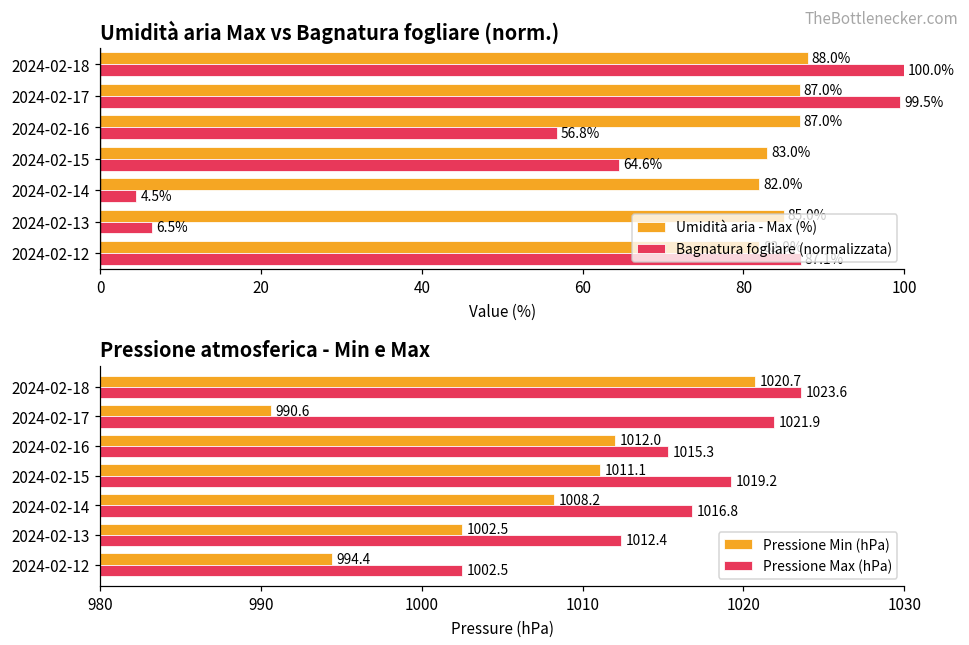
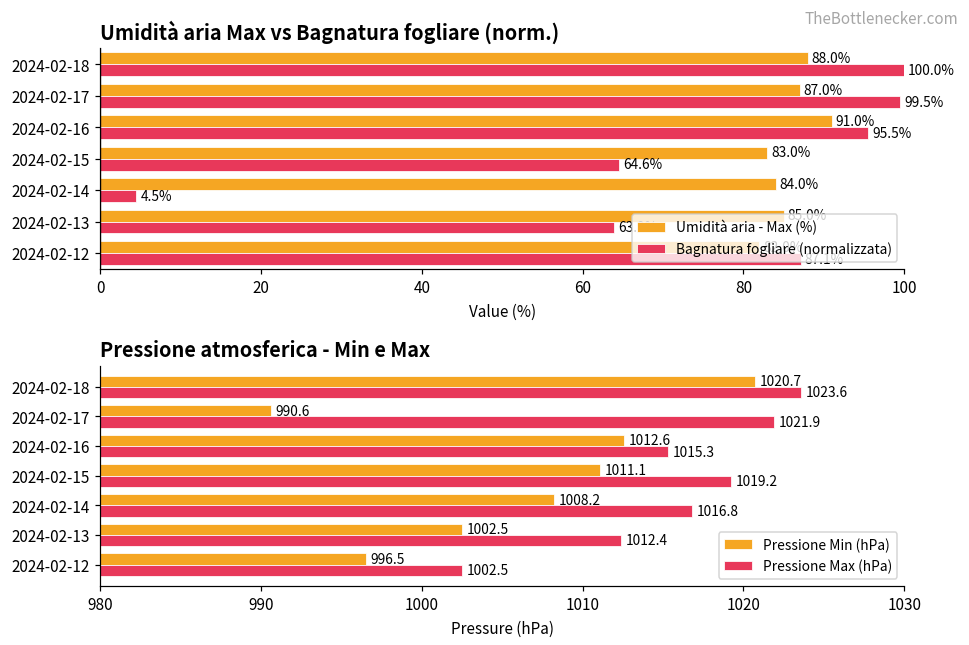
Umidità aria Max vs Bagnatura fogliare (norm.), Umidità aria - Max (%), 2024-02-16: 87.0% -> 91.0%
Umidità aria Max vs Bagnatura fogliare (norm.), Bagnatura fogliare (normalizzata), 2024-02-16: 56.8% -> 95.5%
Umidità aria Max vs Bagnatura fogliare (norm.), Umidità aria - Max (%), 2024-02-14: 82.0% -> 84.0%
Umidità aria Max vs Bagnatura fogliare (norm.), Bagnatura fogliare (normalizzata), 2024-02-13: 6 -> 64
Pressione atmosferica - Min e Max, Pressione Min (hPa), 2024-02-16: 1012.0 -> 1012.6
Pressione atmosferica - Min e Max, Pressione Min (hPa), 2024-02-12: 994.4 -> 996.5
